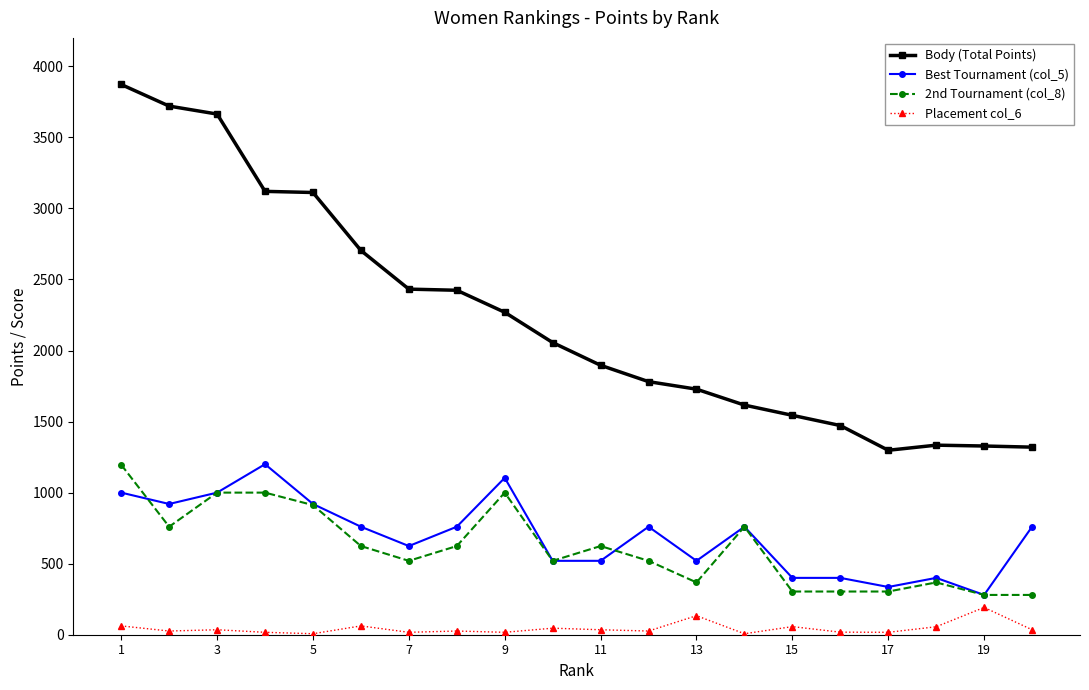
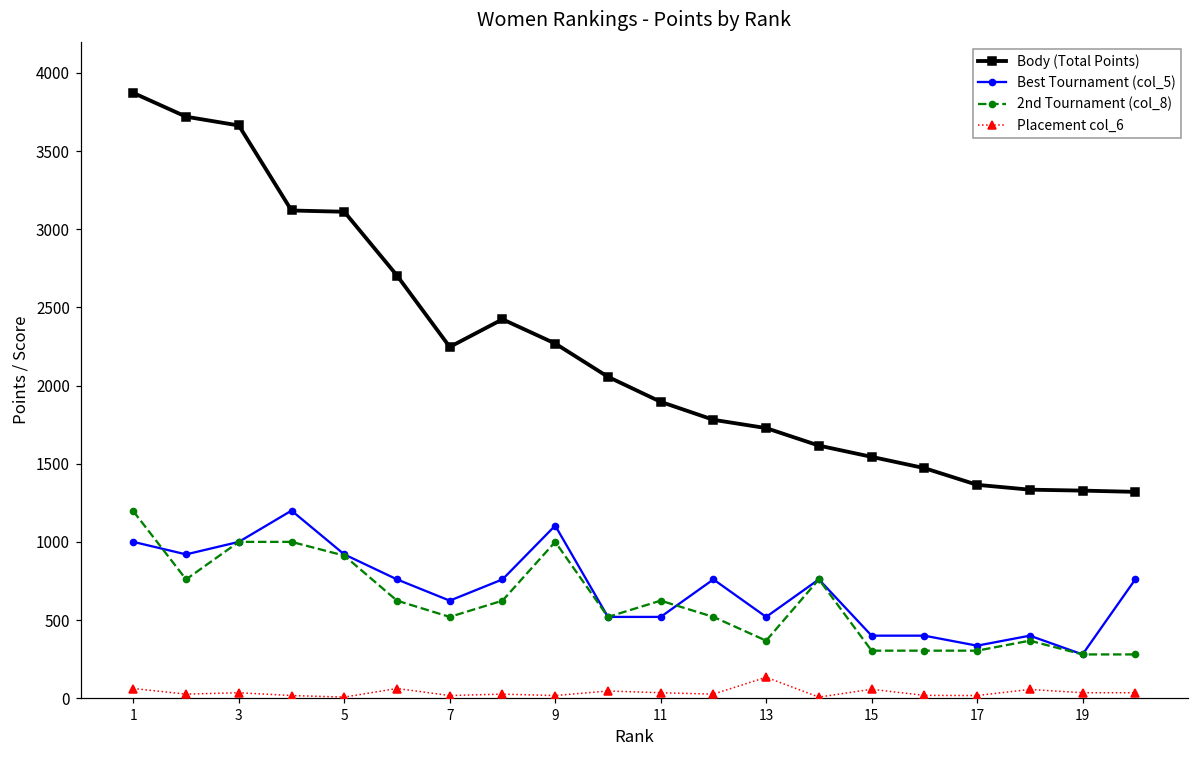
Body (Total Points), 7: 2430 -> 2250
Body (Total Points), 17: 1300 -> 1370
Placement col_6, 19: 190 -> 40
